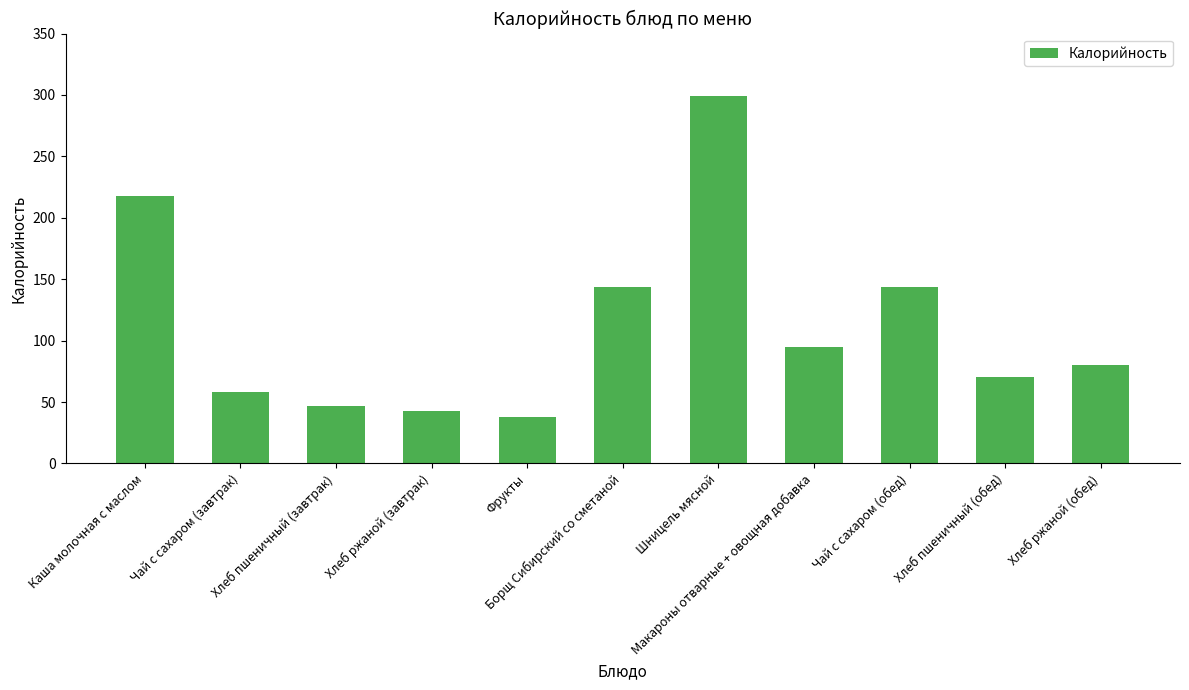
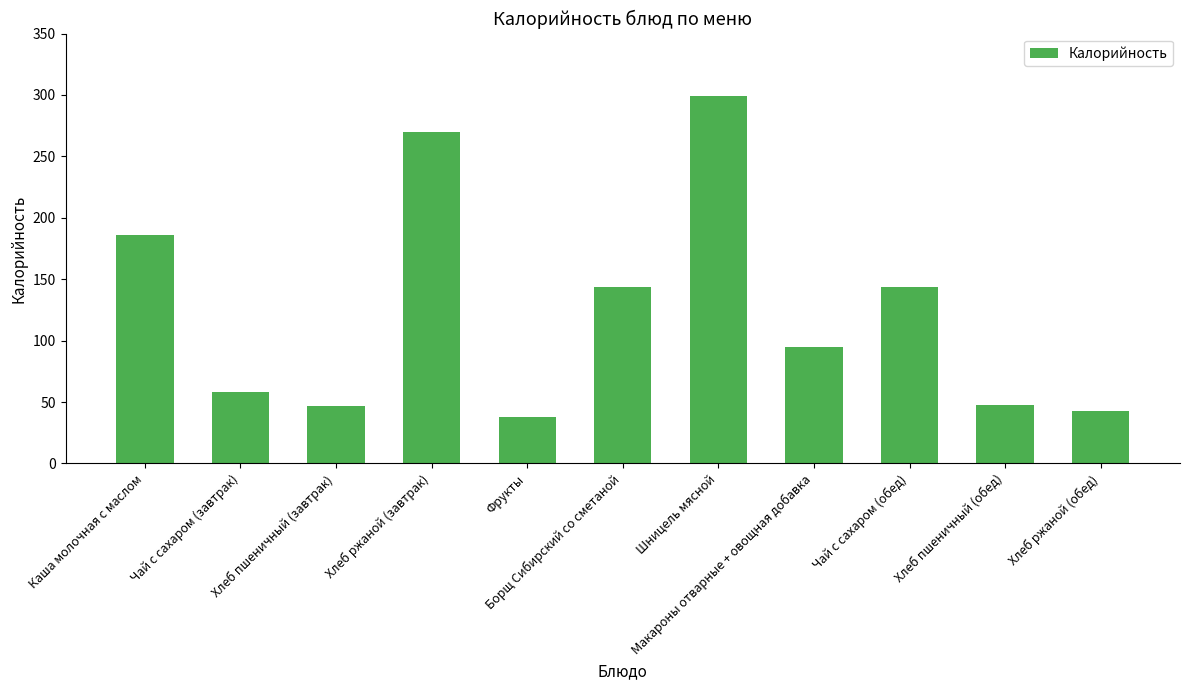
Каша молочная с маслом: 218 -> 186
Хлеб ржаной (завтрак): 42 -> 270
Хлеб пшеничный (обед): 71 -> 48
Хлеб ржаной (обед): 81 -> 42
